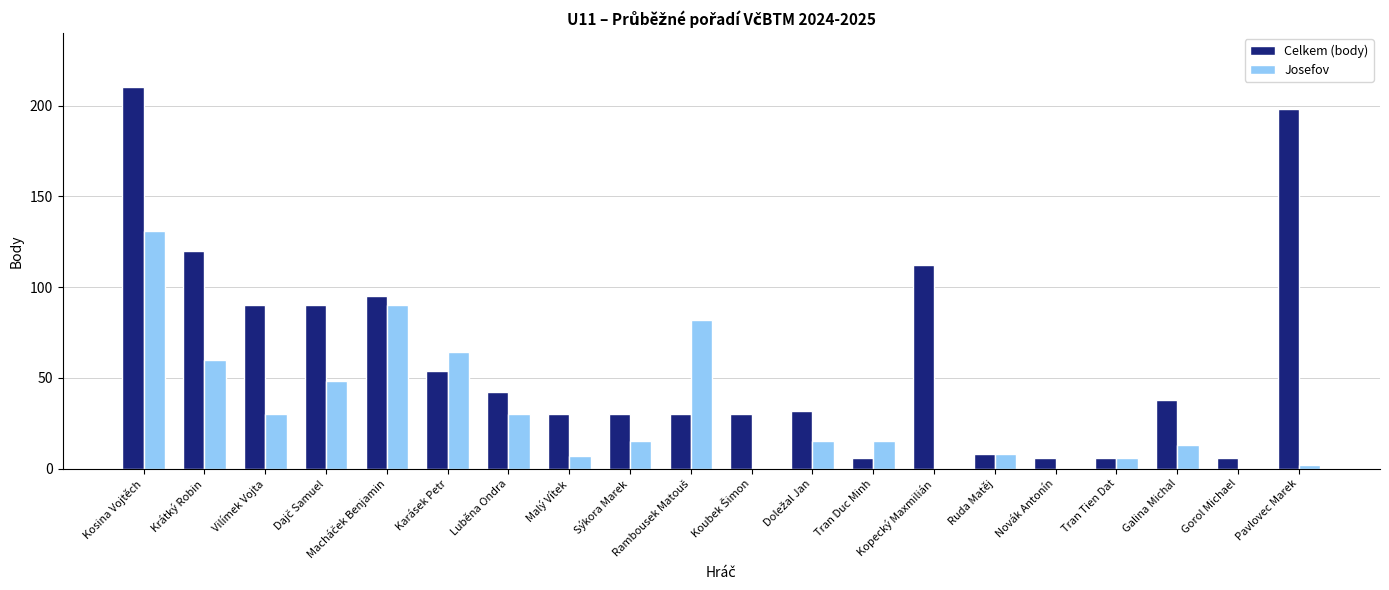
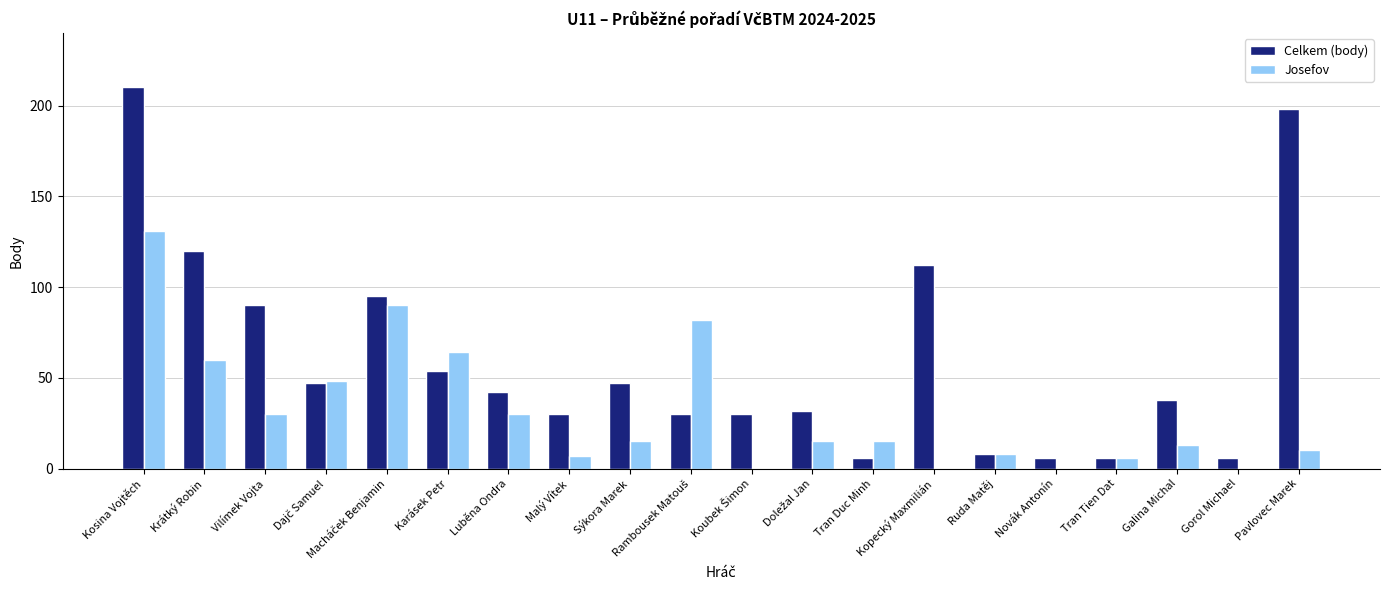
Celkem (body), Dajč Samuel: 90 -> 47
Celkem (body), Sýkora Marek: 30 -> 47
Josefov, Pavlovec Marek: 2 -> 10
